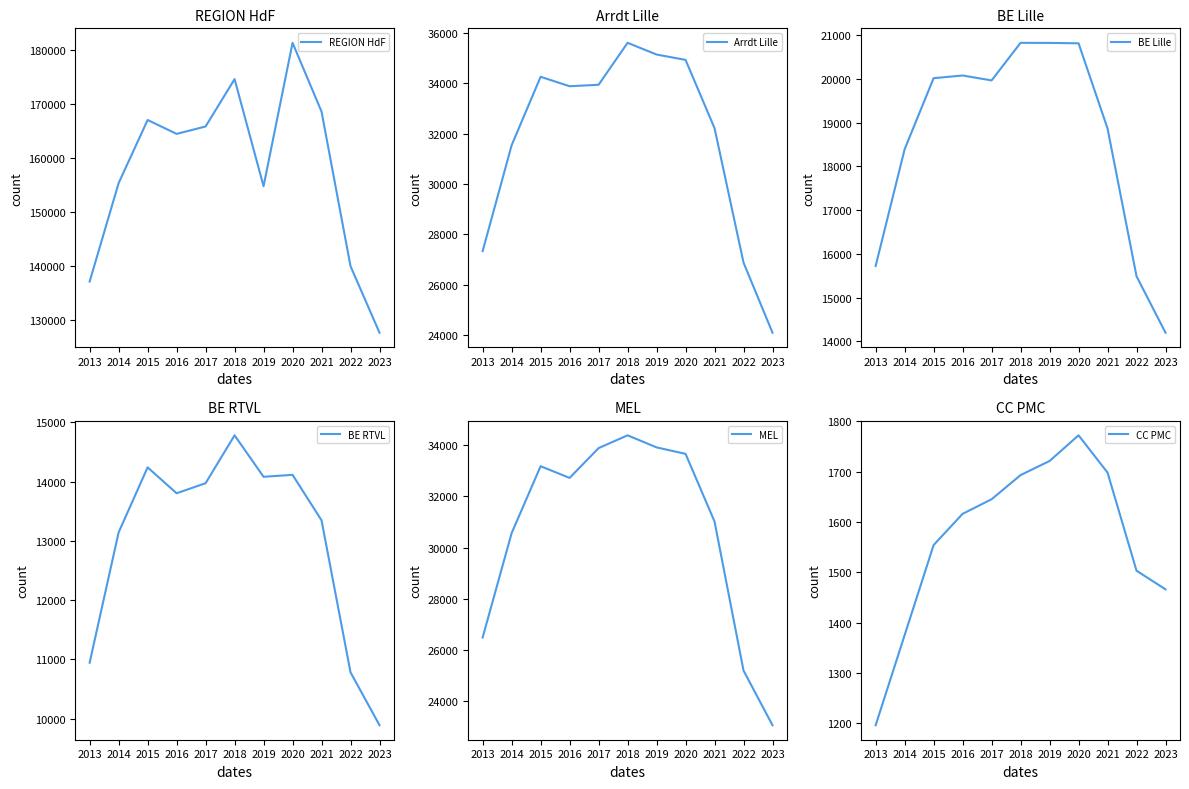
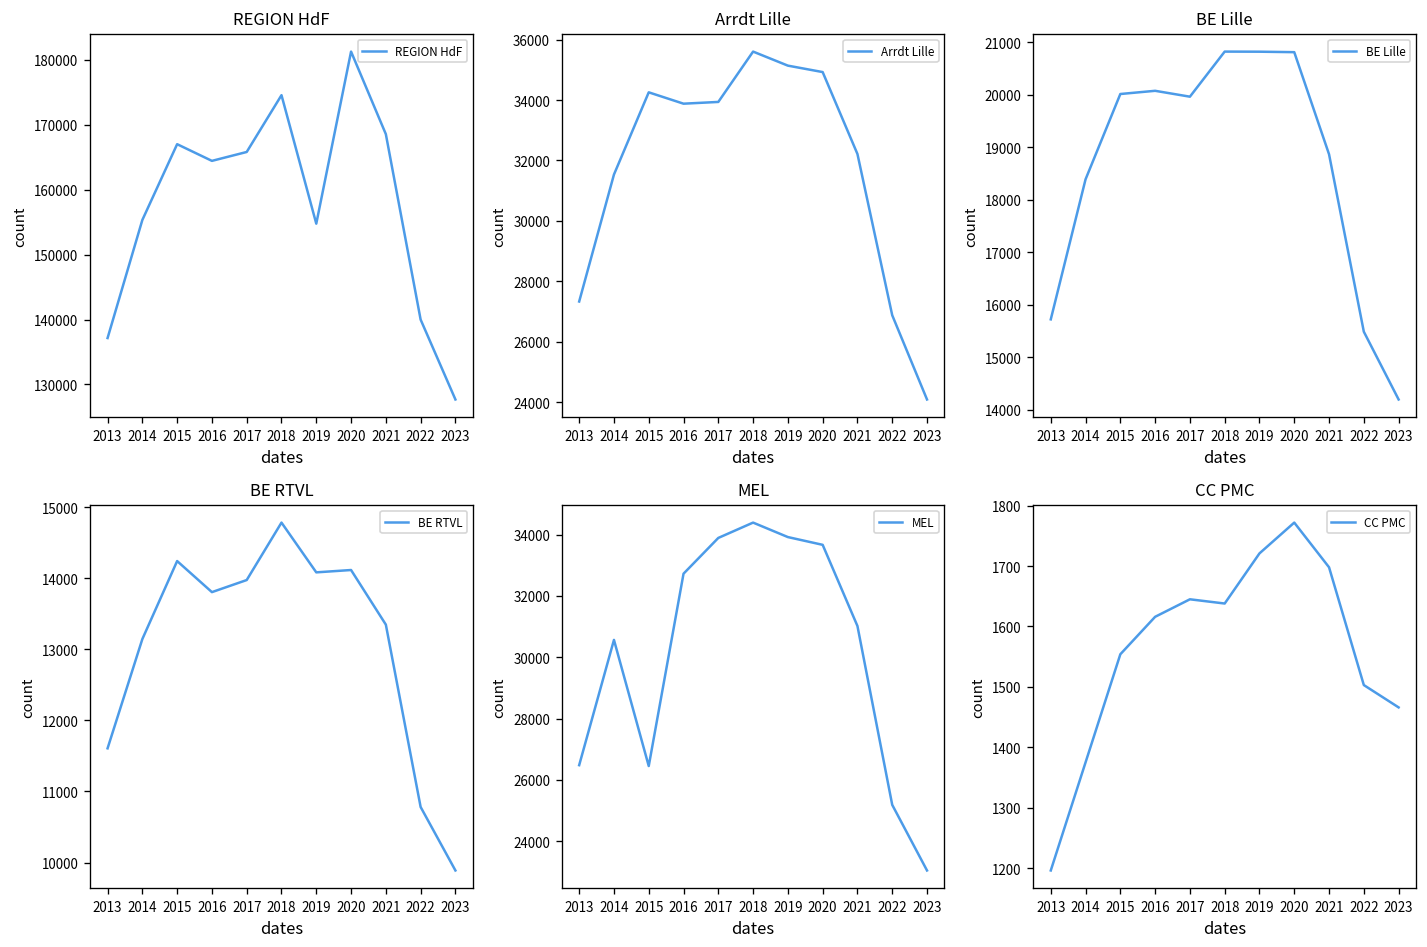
BE RTVL, 2013: 10900 -> 11600
MEL, 2015: 33200 -> 26500
CC PMC, 2018: 1690 -> 1640
